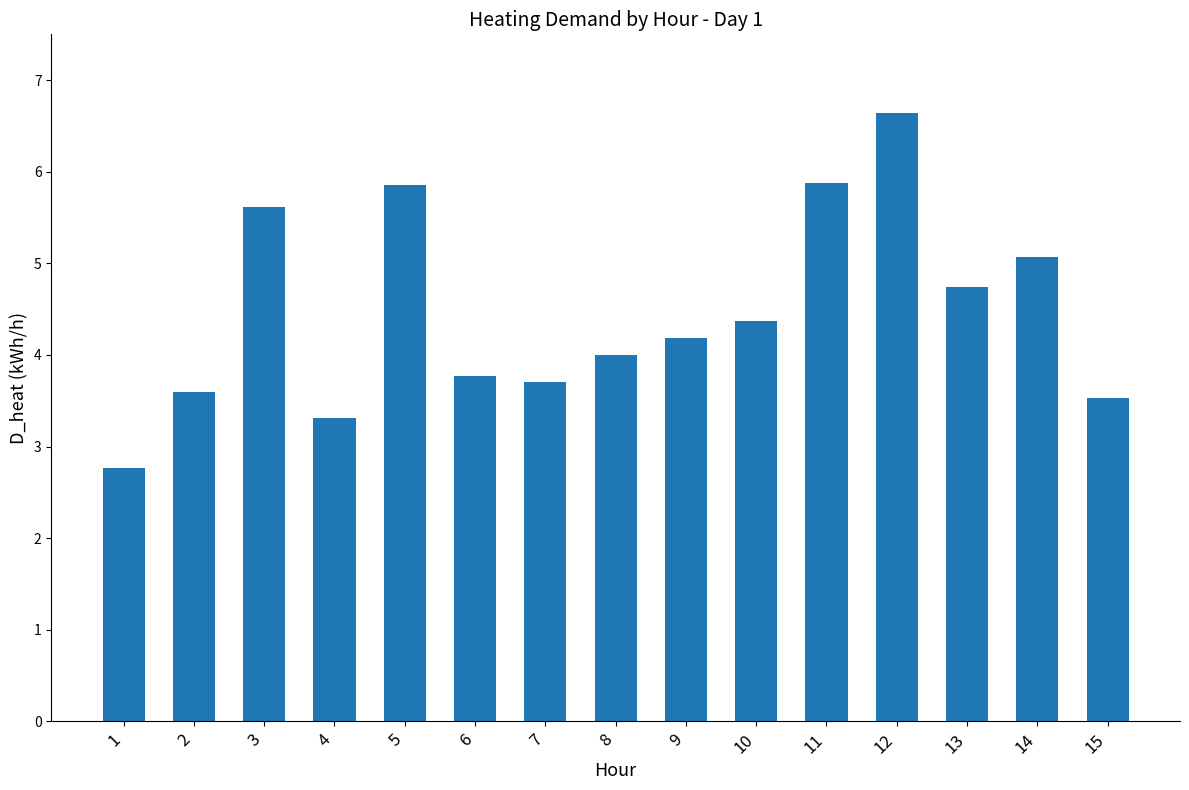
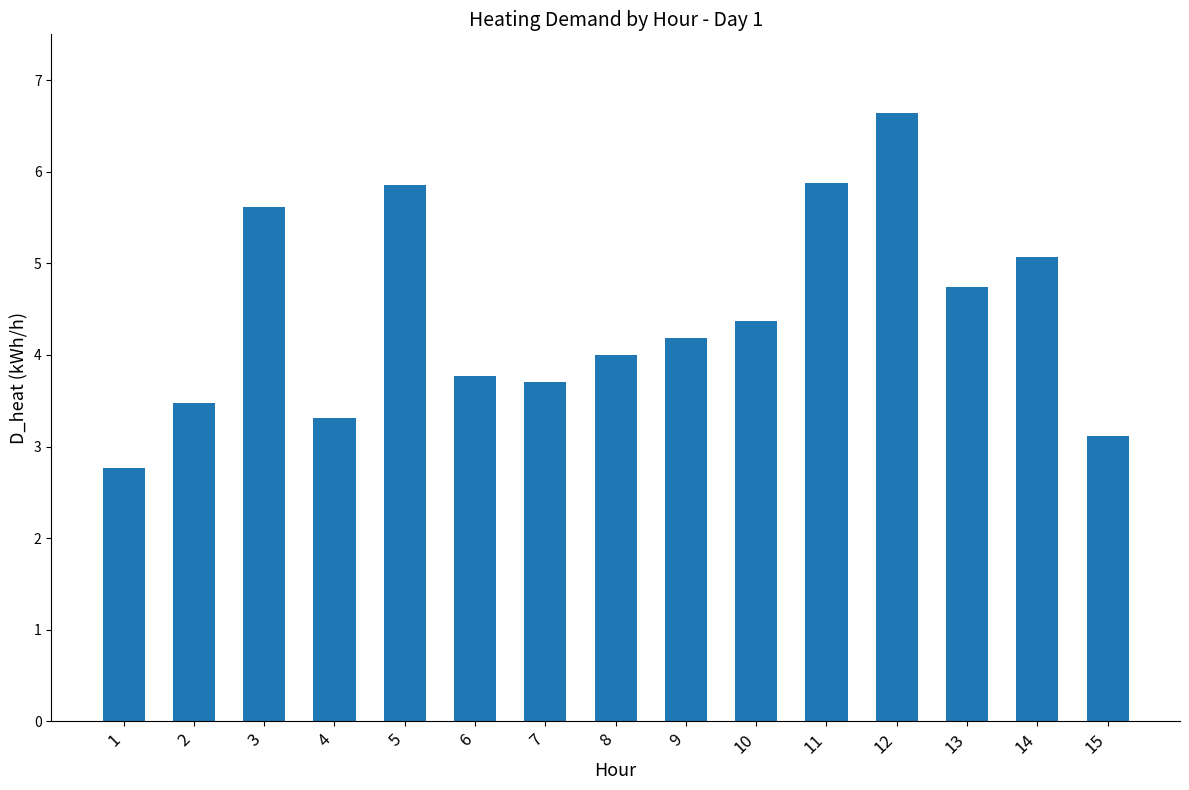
2: 3.6 -> 3.5
15: 3.5 -> 3.1
